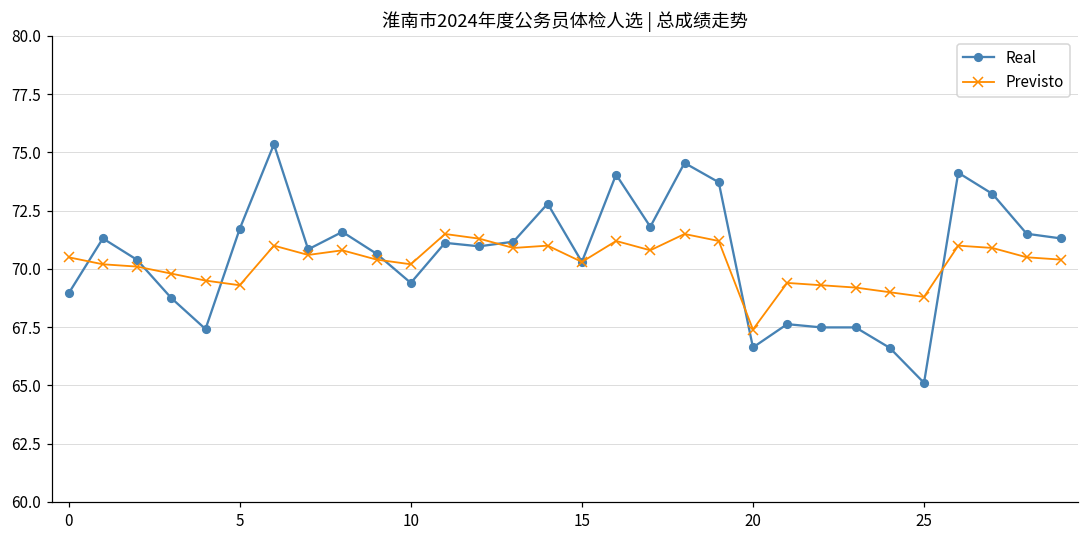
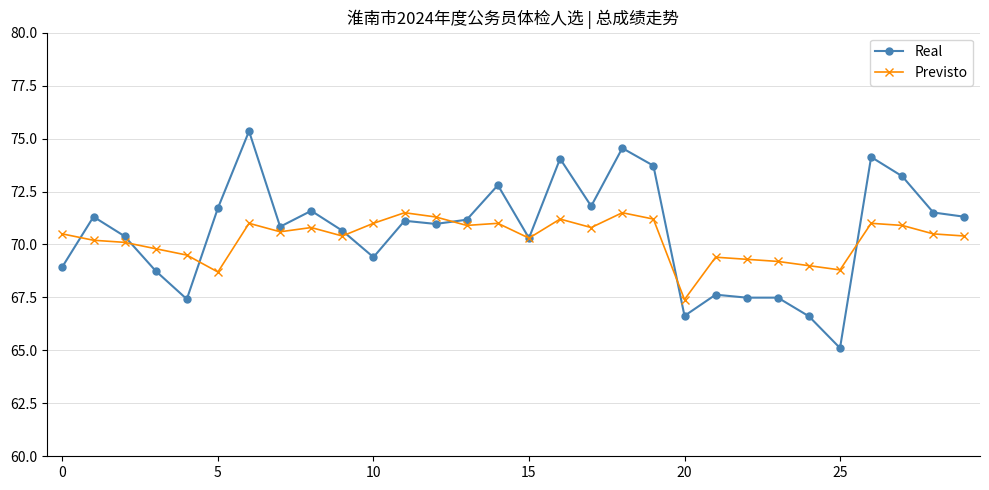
Previsto, 5: 69.3 -> 68.7
Previsto, 10: 70.2 -> 71.0
